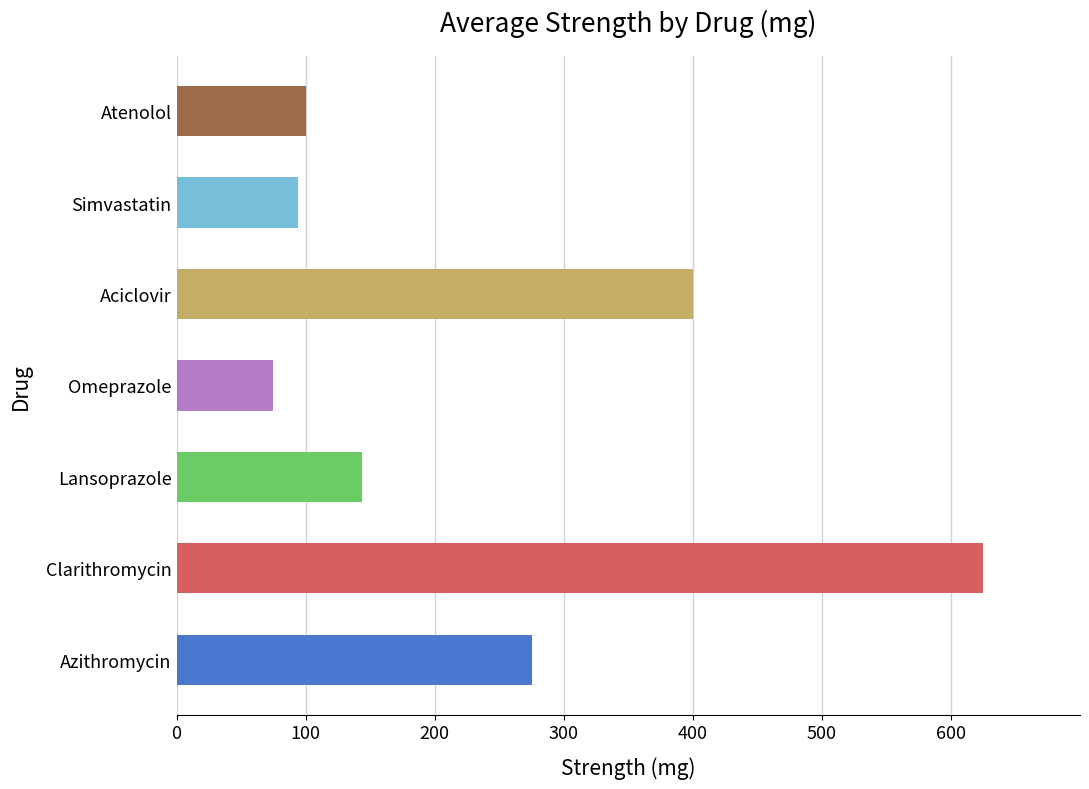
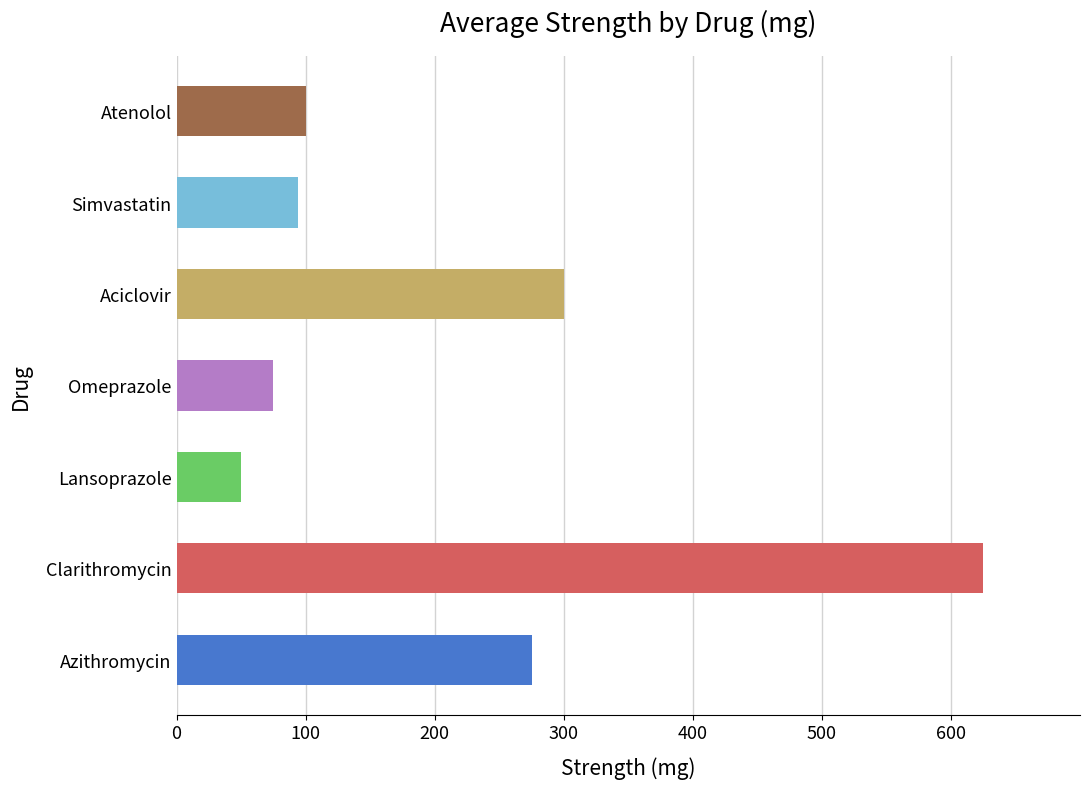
Aciclovir: 400 -> 300
Lansoprazole: 143 -> 50
